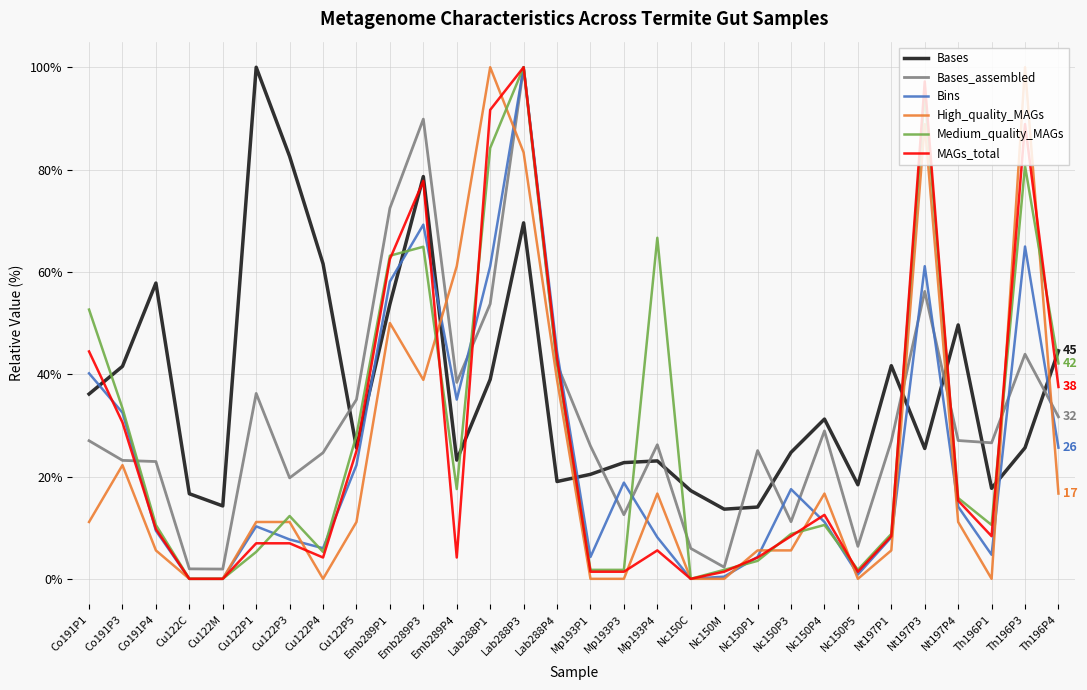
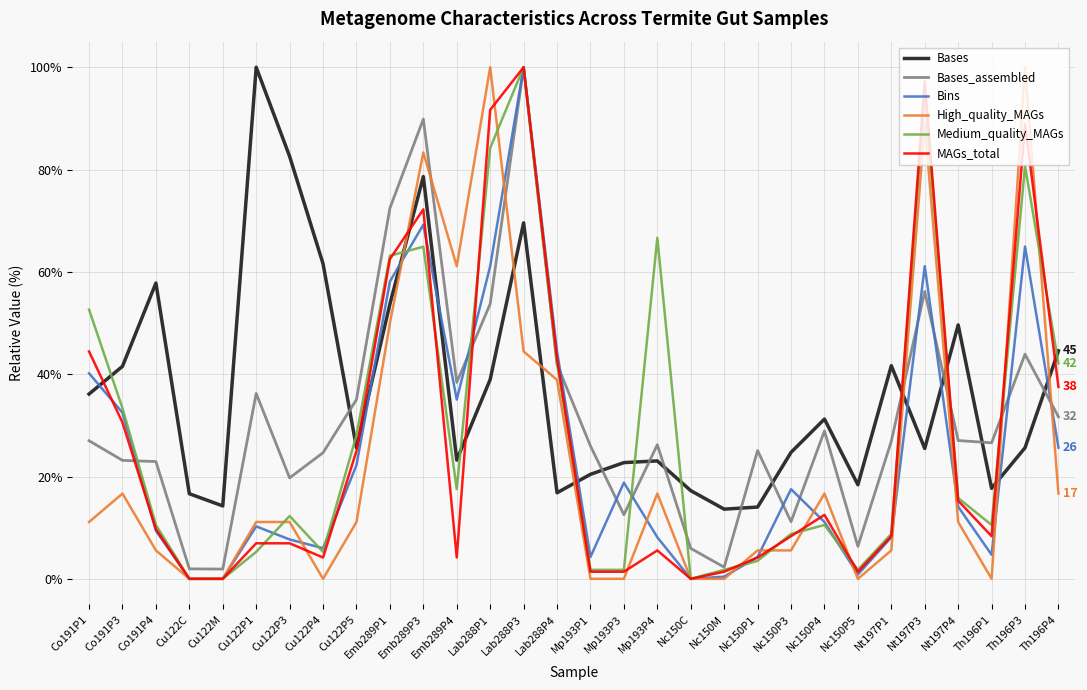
High_quality_MAGs, Co191P3: 22% -> 17%
High_quality_MAGs, Emb289P3: 39% -> 83%
MAGs_total, Emb289P3: 78% -> 72%
High_quality_MAGs, Lab288P3: 83% -> 44%
Bases, Lab288P4: 19% -> 17%
